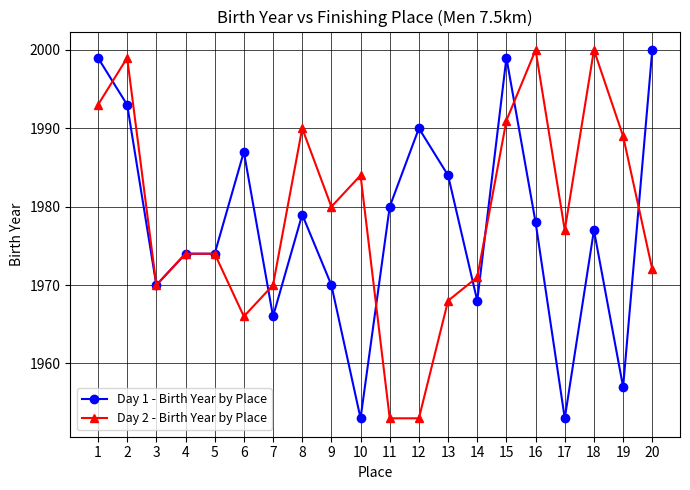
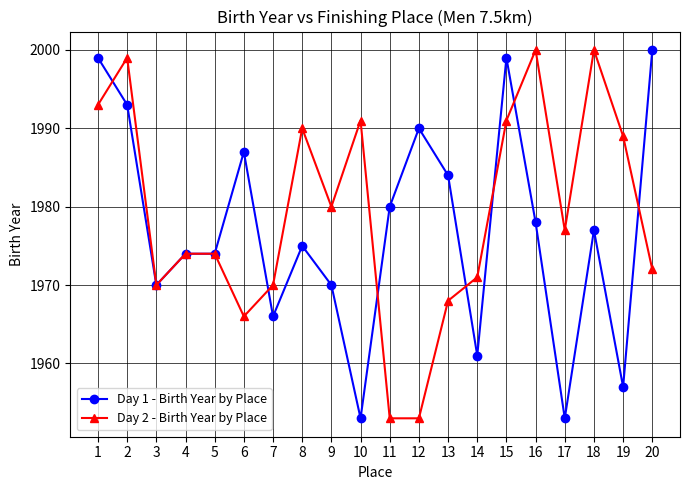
Day 1 - Birth Year by Place, 8: 1979 -> 1975
Day 2 - Birth Year by Place, 10: 1984 -> 1991
Day 1 - Birth Year by Place, 14: 1968 -> 1961
